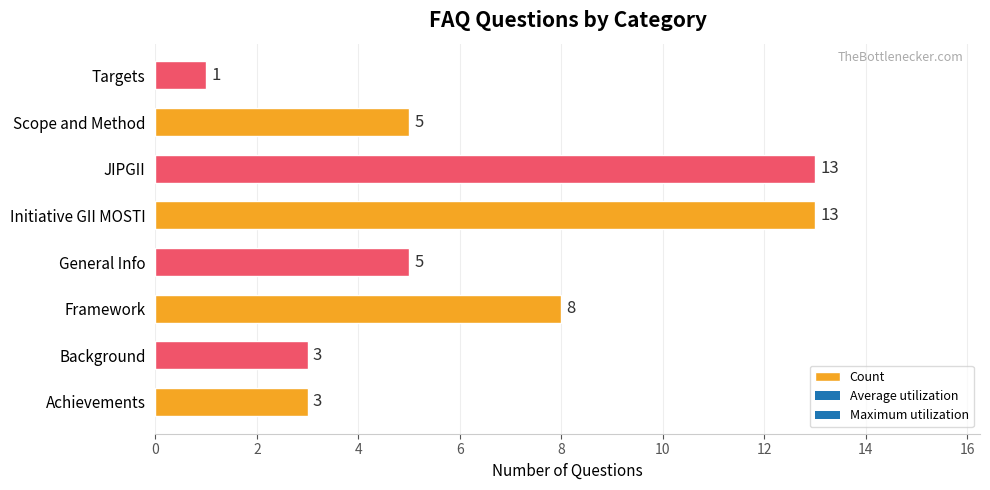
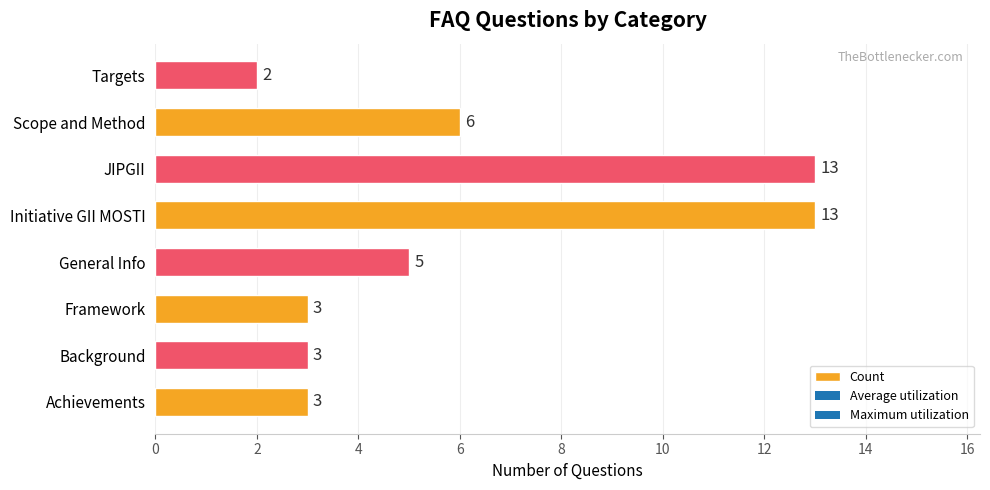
Targets: 1 -> 2
Scope and Method: 5 -> 6
Framework: 8 -> 3
